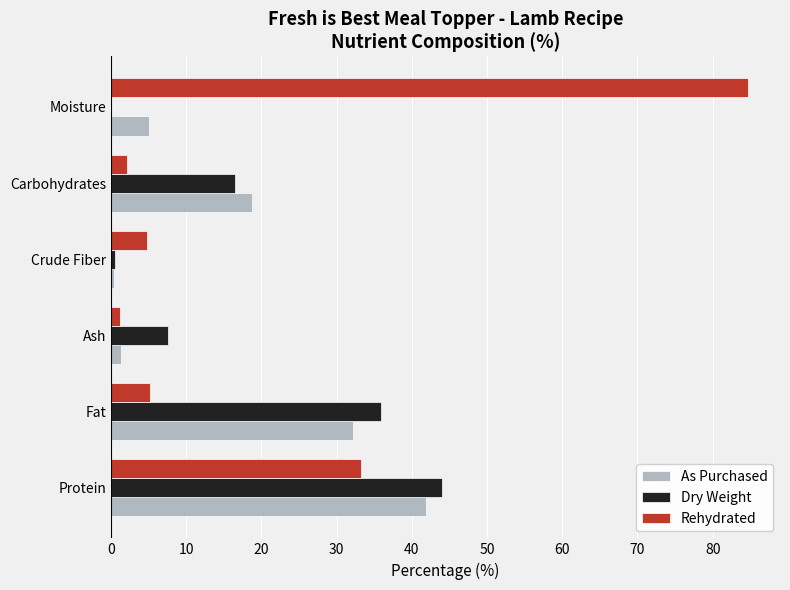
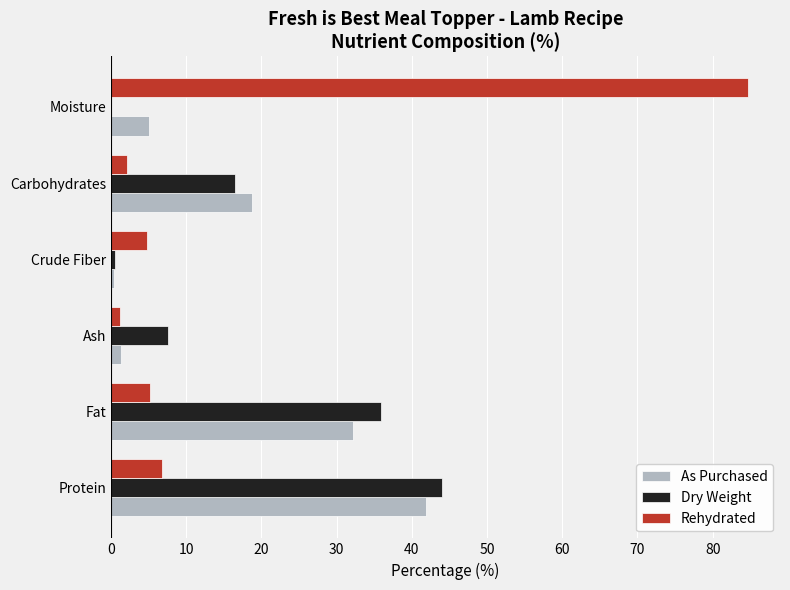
Rehydrated, Protein: 33 -> 7
